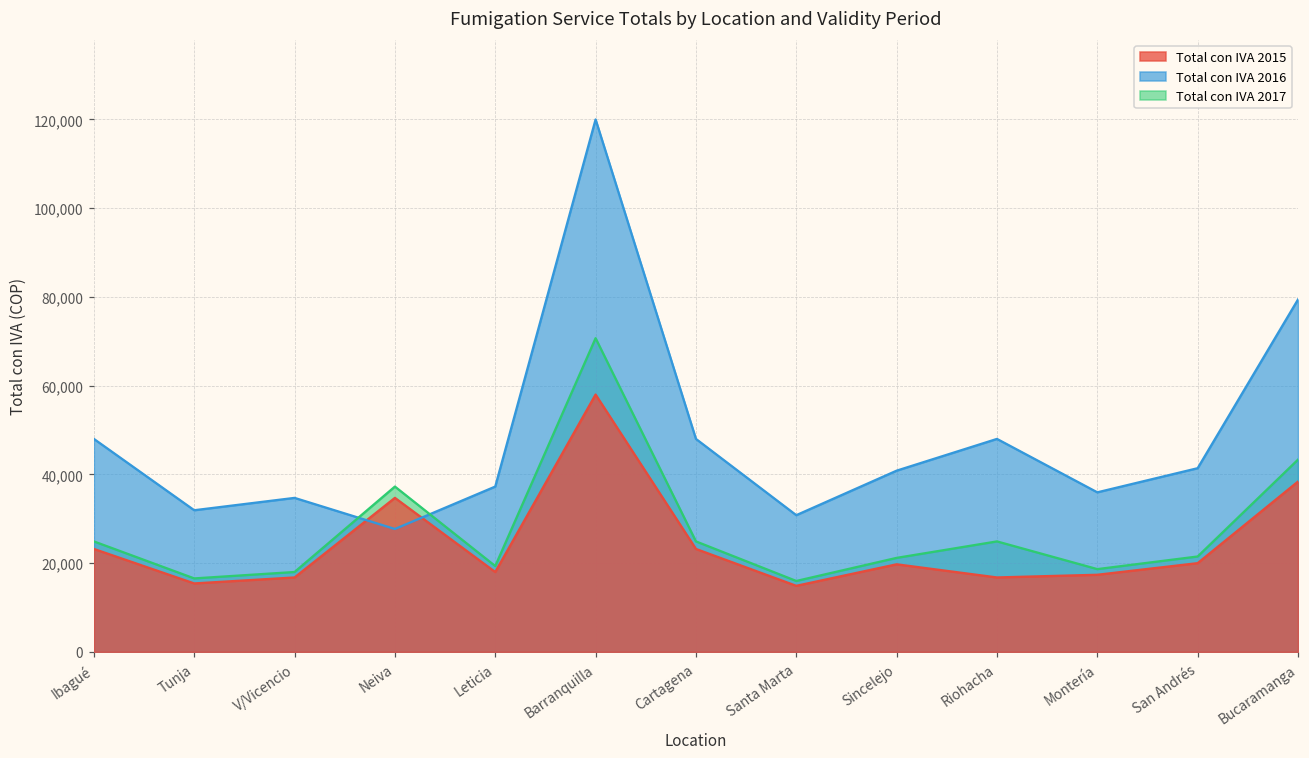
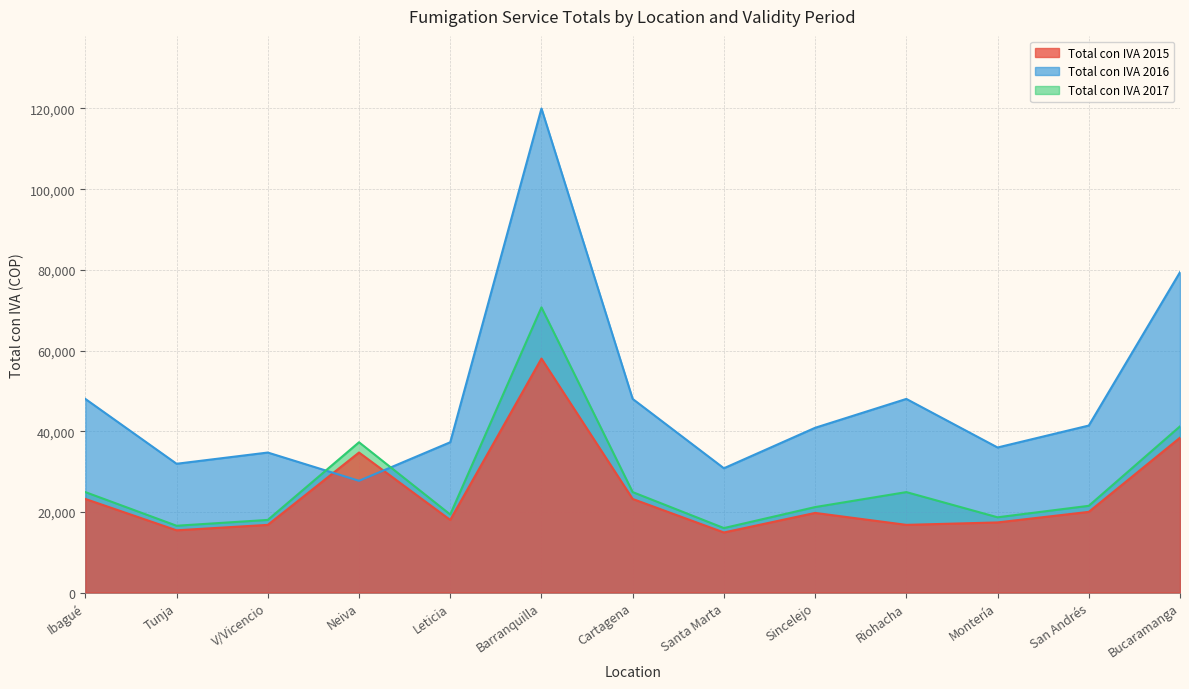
Total con IVA 2017, Bucaramanga: 43,000 -> 41,000
